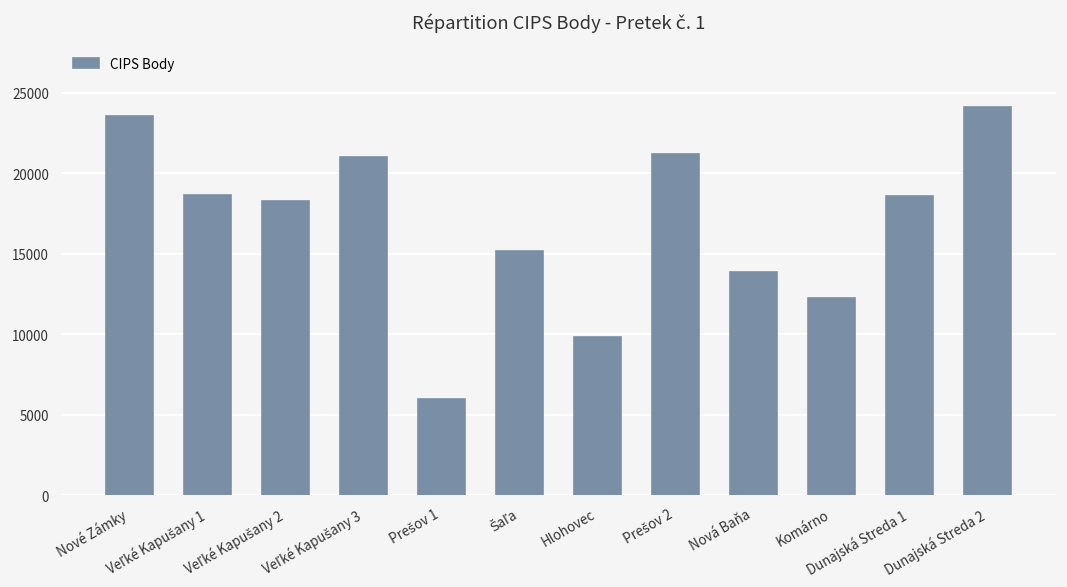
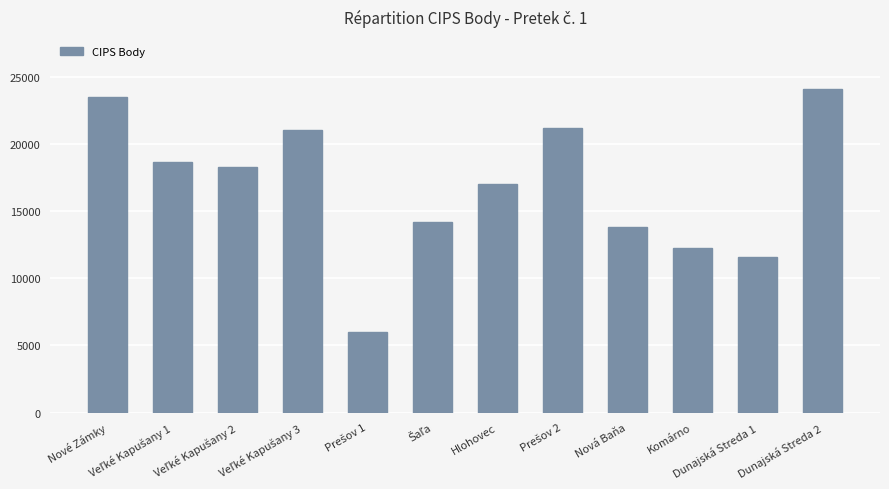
Šaľa: 15200 -> 14200
Hlohovec: 9800 -> 17000
Dunajská Streda 1: 18600 -> 11600
